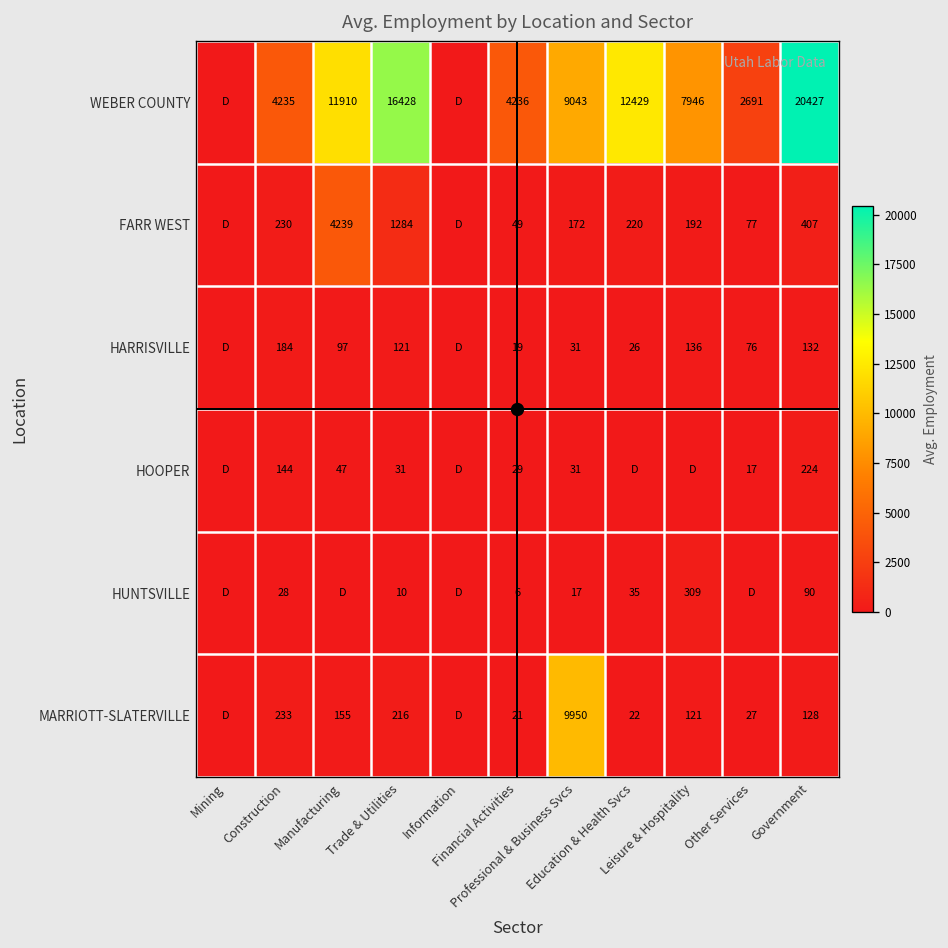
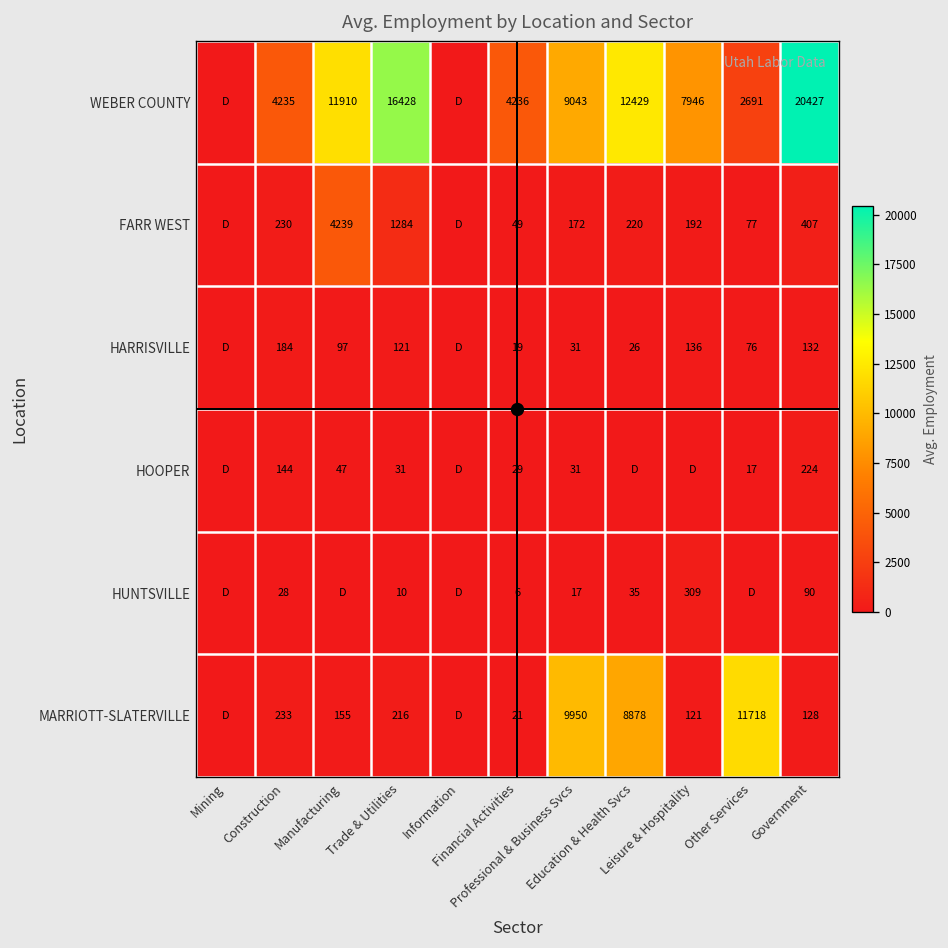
MARRIOTT-SLATERVILLE, Education & Health Svcs: 22 -> 8878
MARRIOTT-SLATERVILLE, Other Services: 27 -> 11718
